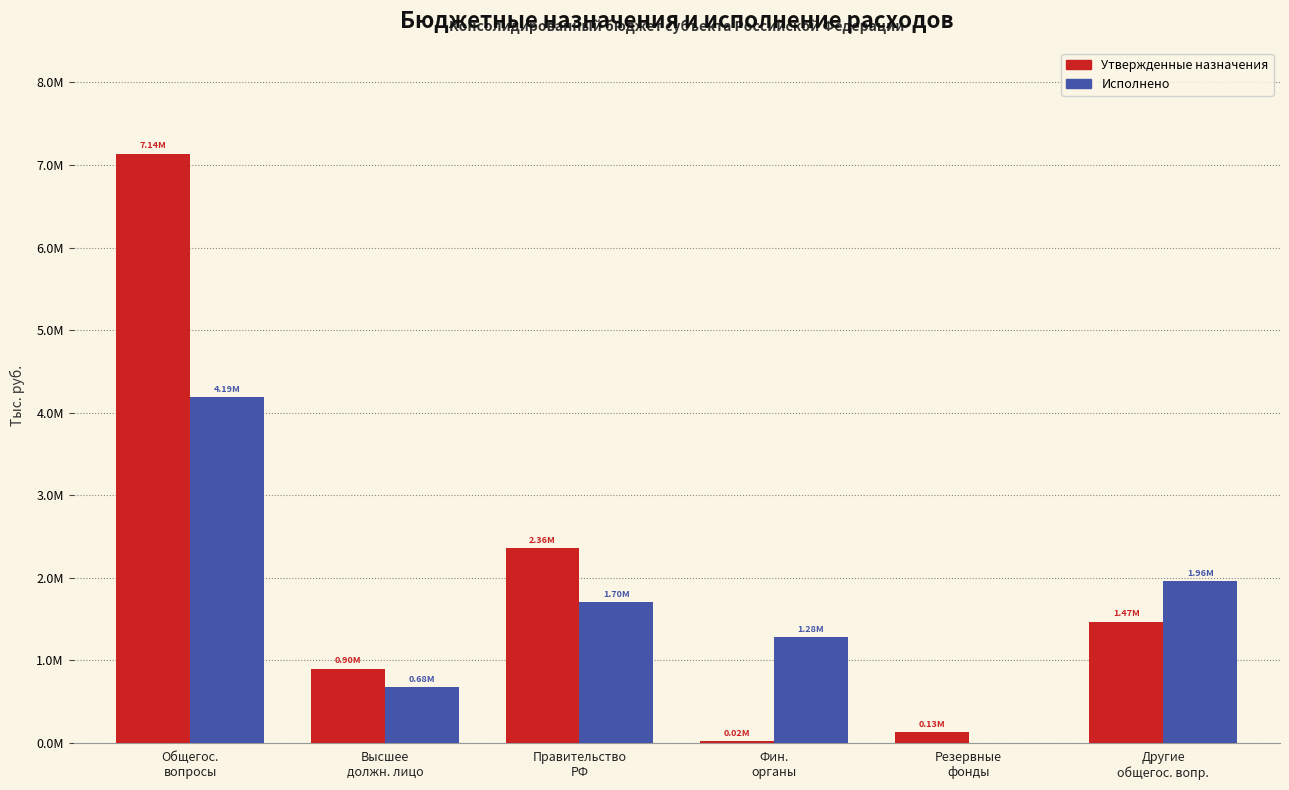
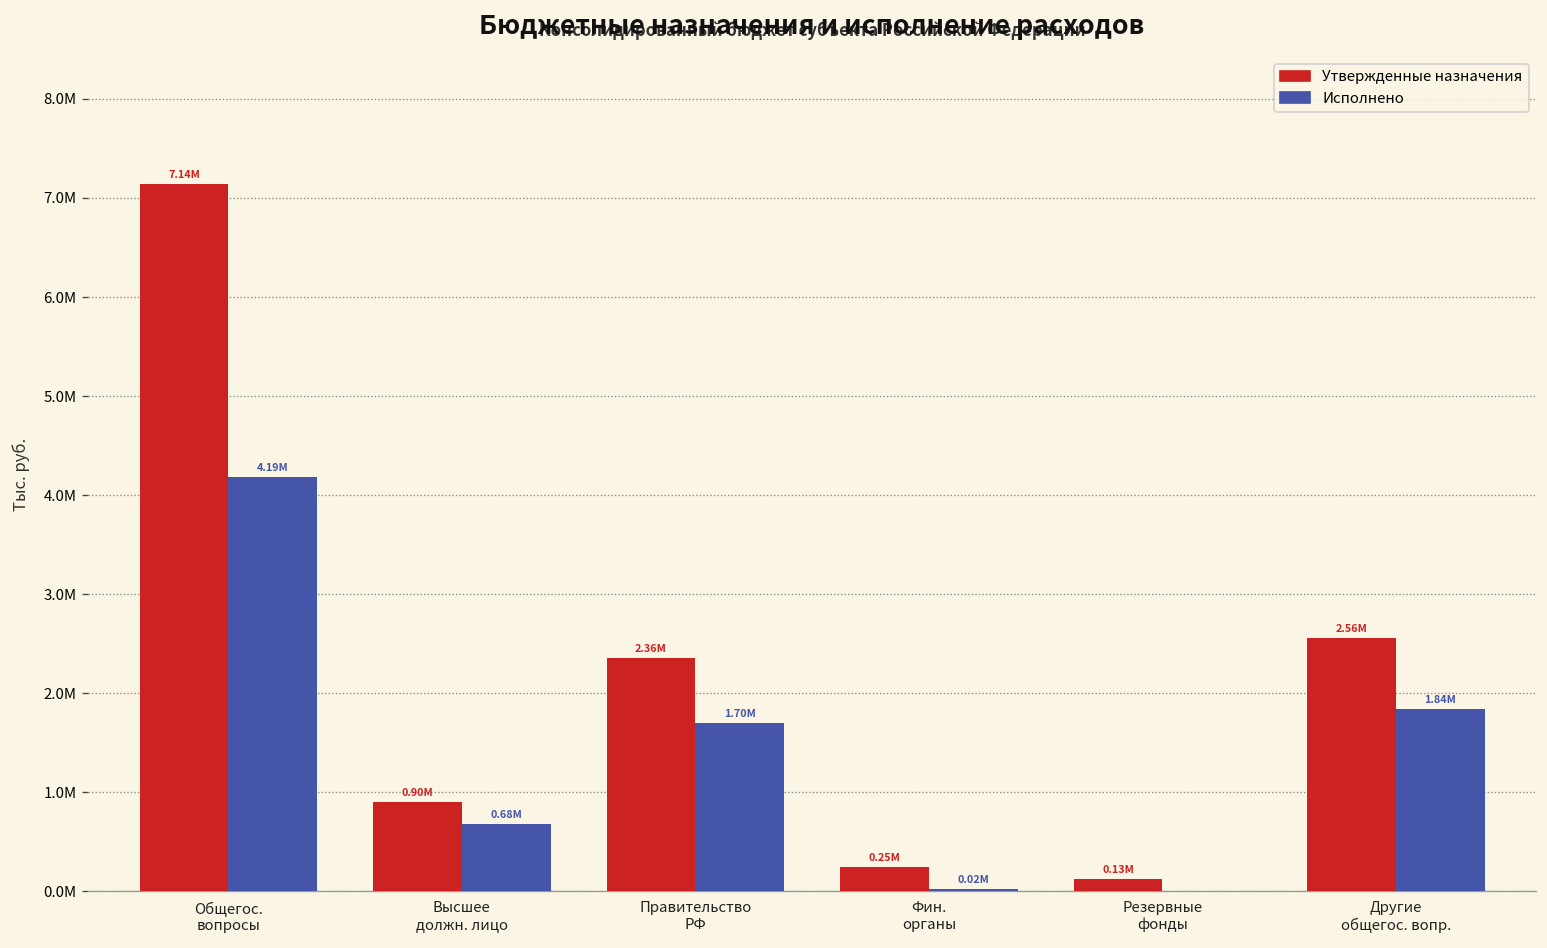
Утвержденные назначения, Фин. органы: 0.02M -> 0.25M
Исполнено, Фин. органы: 1.28M -> 0.02M
Утвержденные назначения, Другие общегос. вопр.: 1.47M -> 2.56M
Исполнено, Другие общегос. вопр.: 1.96M -> 1.84M
